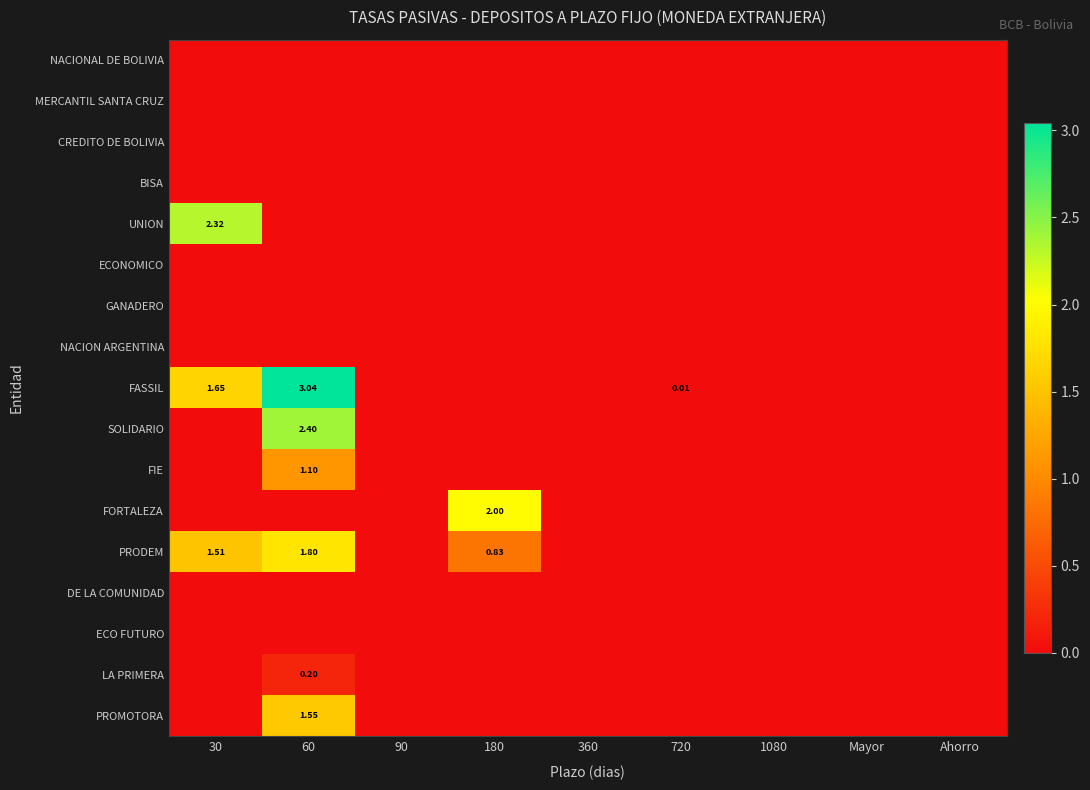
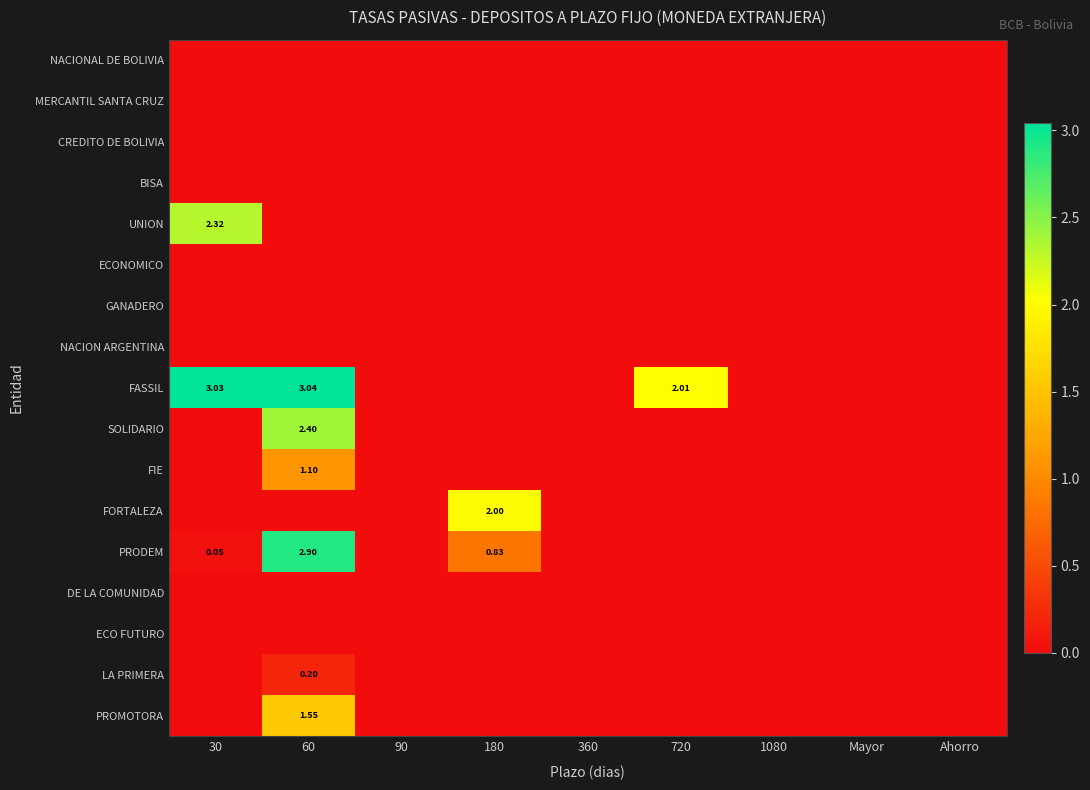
FASSIL, 30: 1.65 -> 3.03
FASSIL, 720: 0.01 -> 2.01
PRODEM, 30: 1.51 -> 0.05
PRODEM, 60: 1.80 -> 2.90
